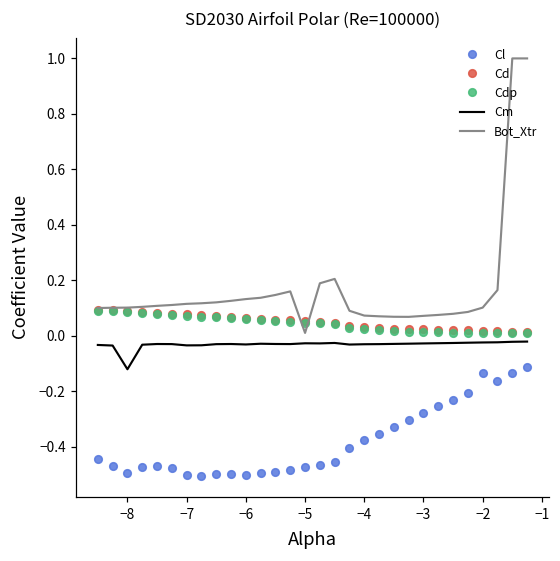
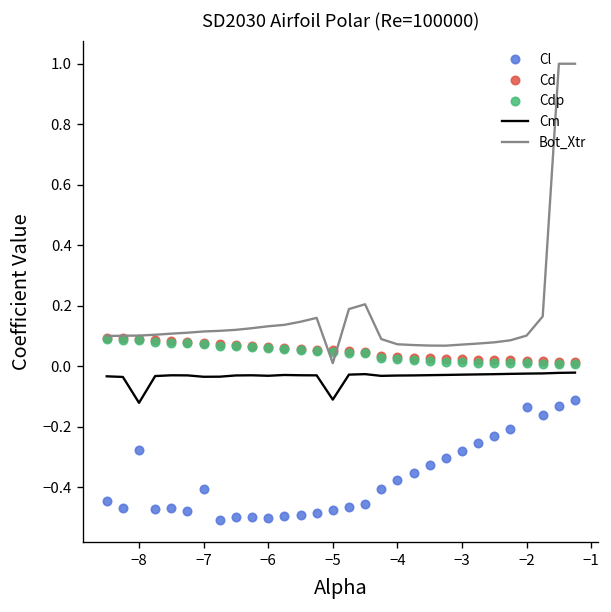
Cl, −8: -0.49 -> -0.28
Cl, −7: -0.50 -> -0.41
Cm, −5: -0.03 -> -0.11
